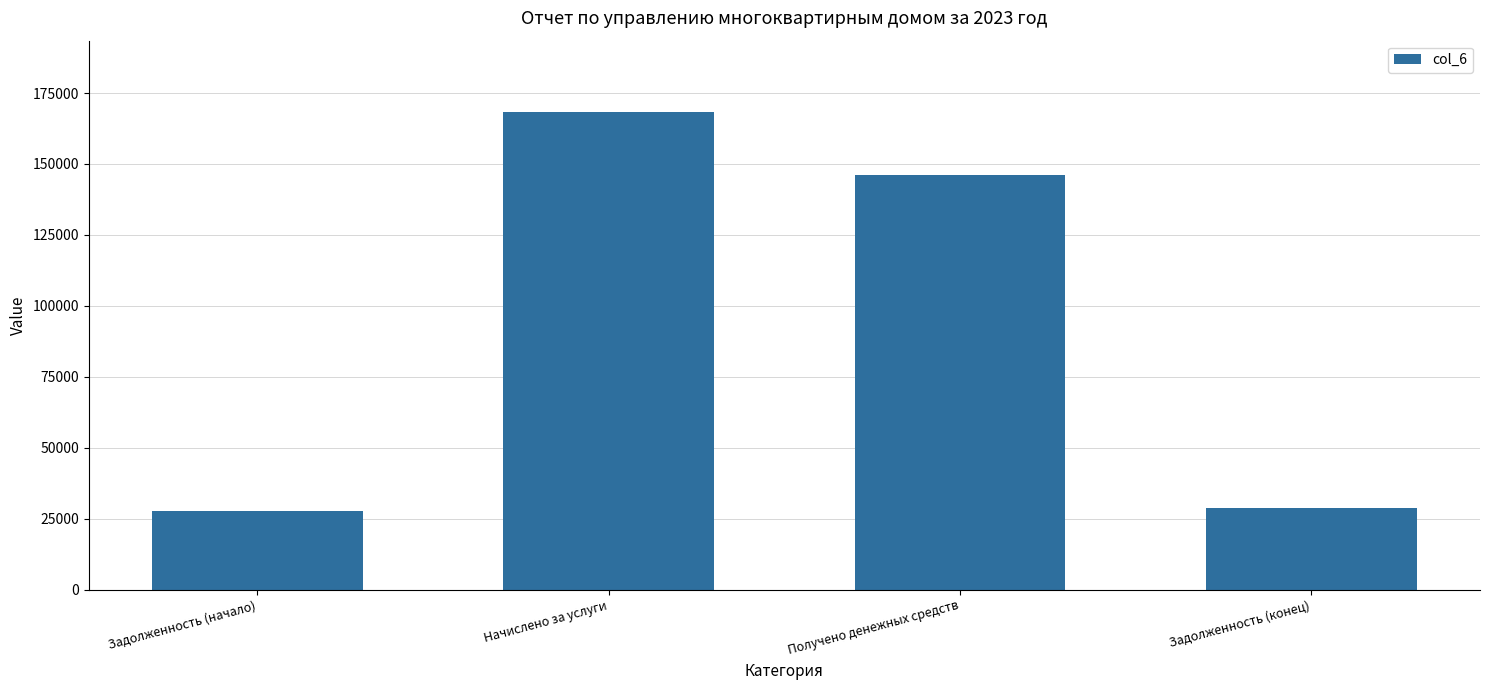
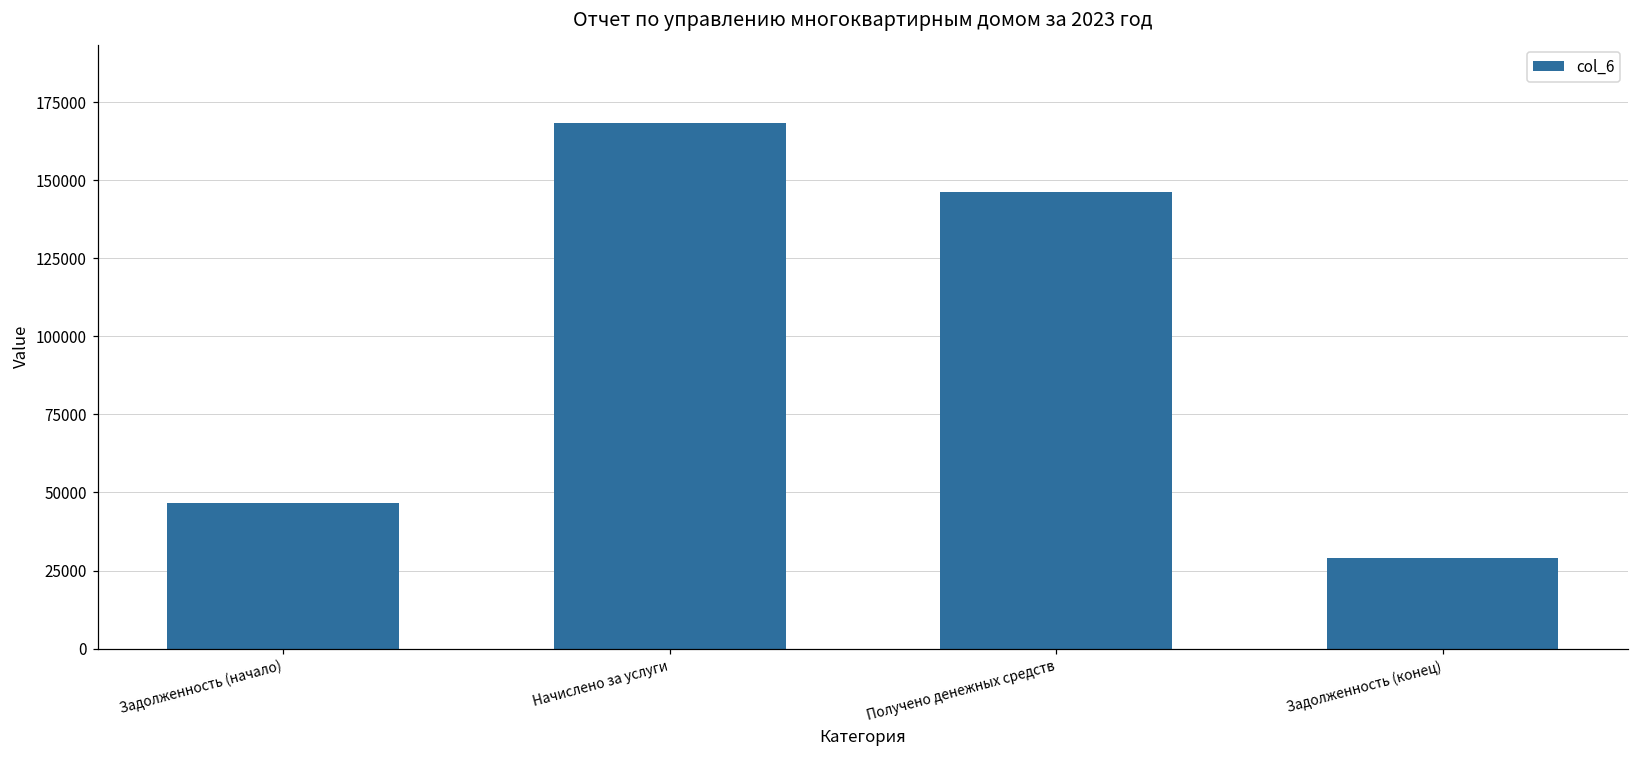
Задолженность (начало): 28000 -> 47000
